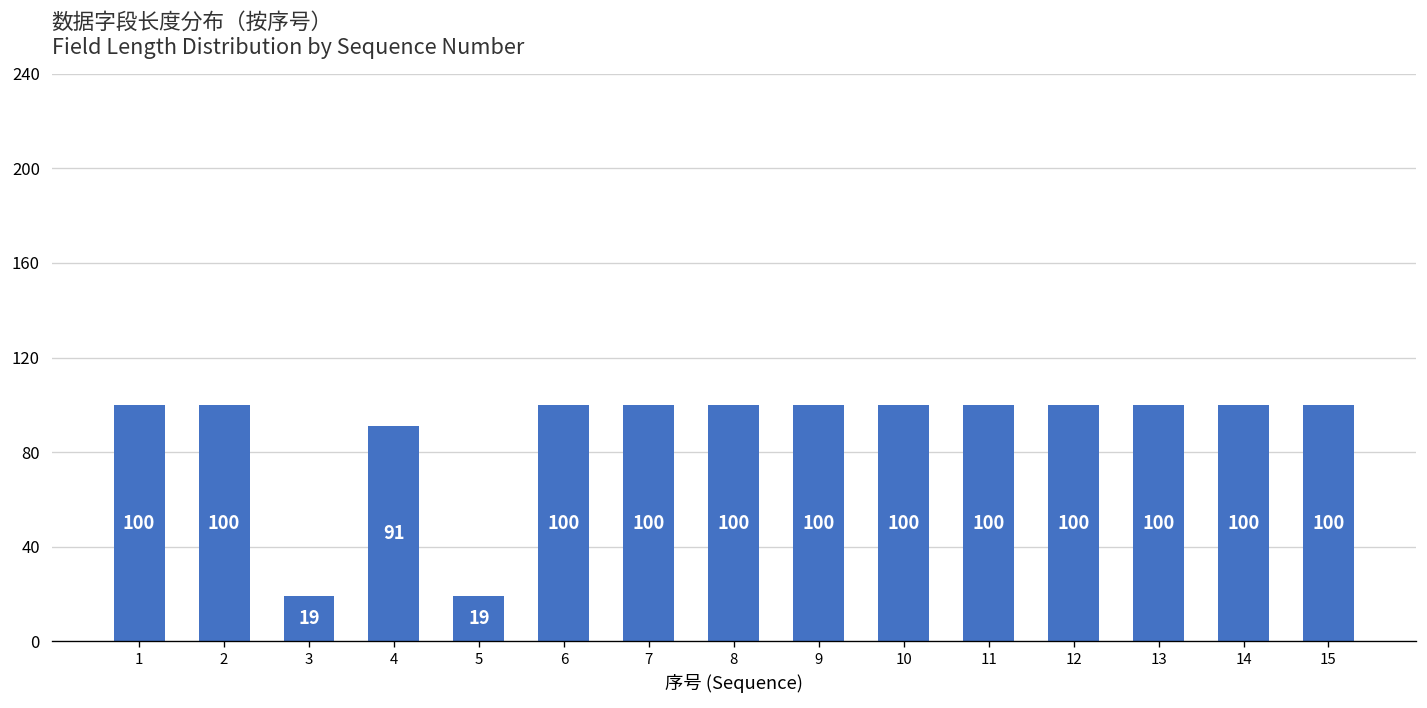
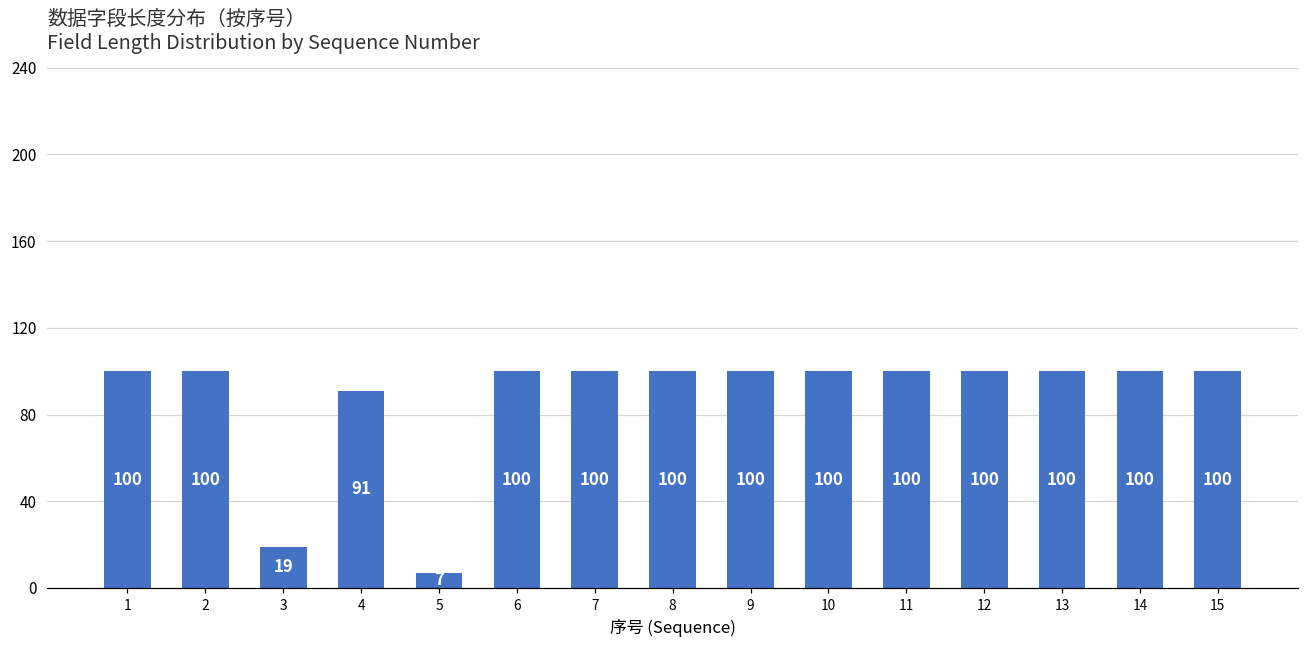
5: 19 -> 7
